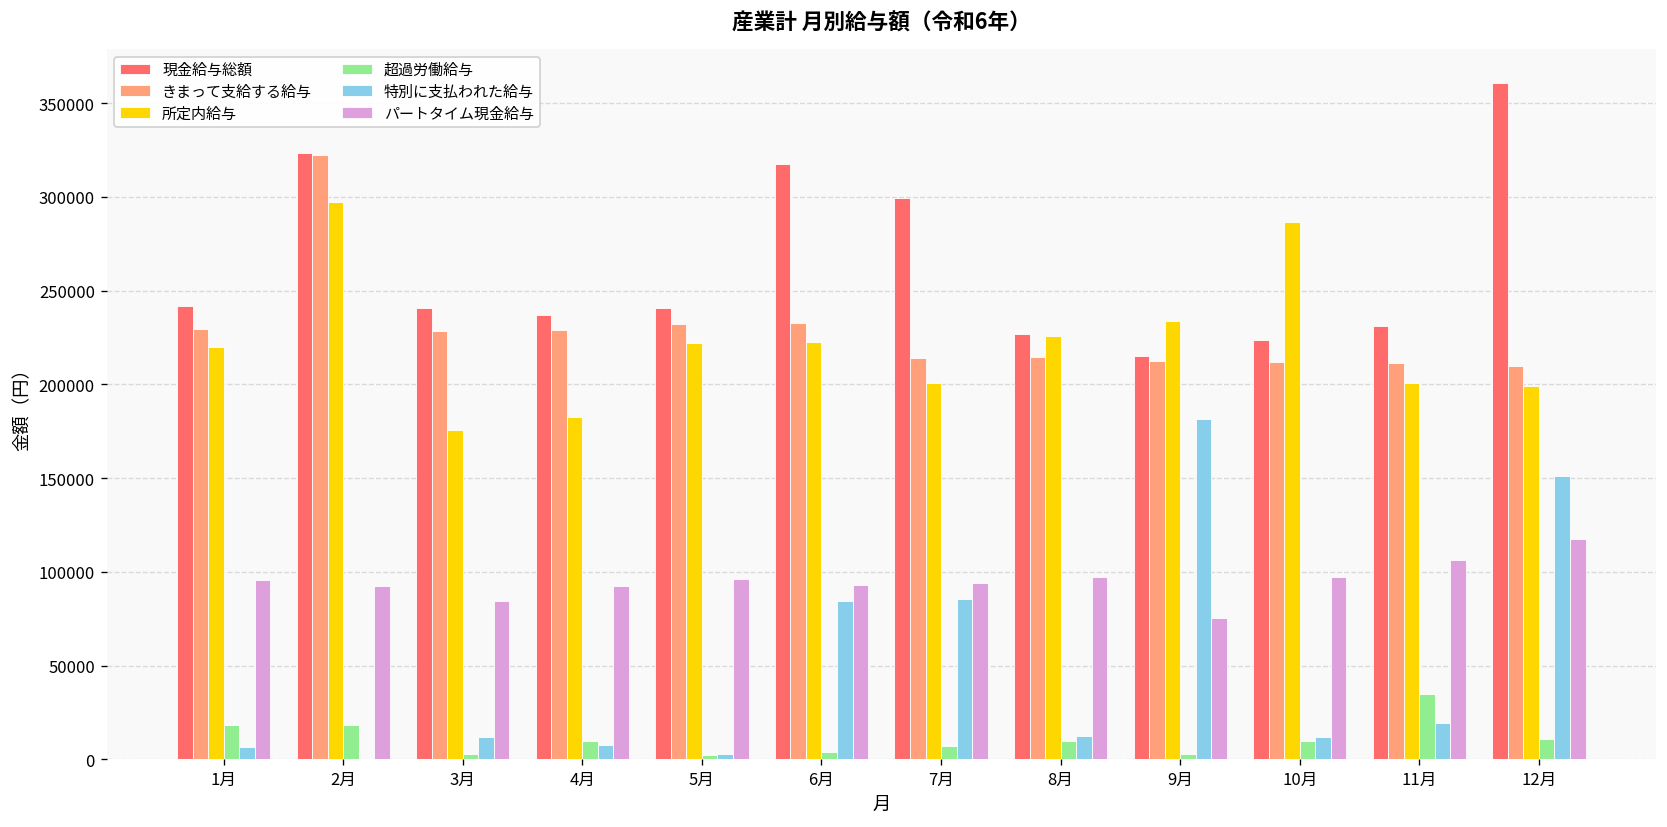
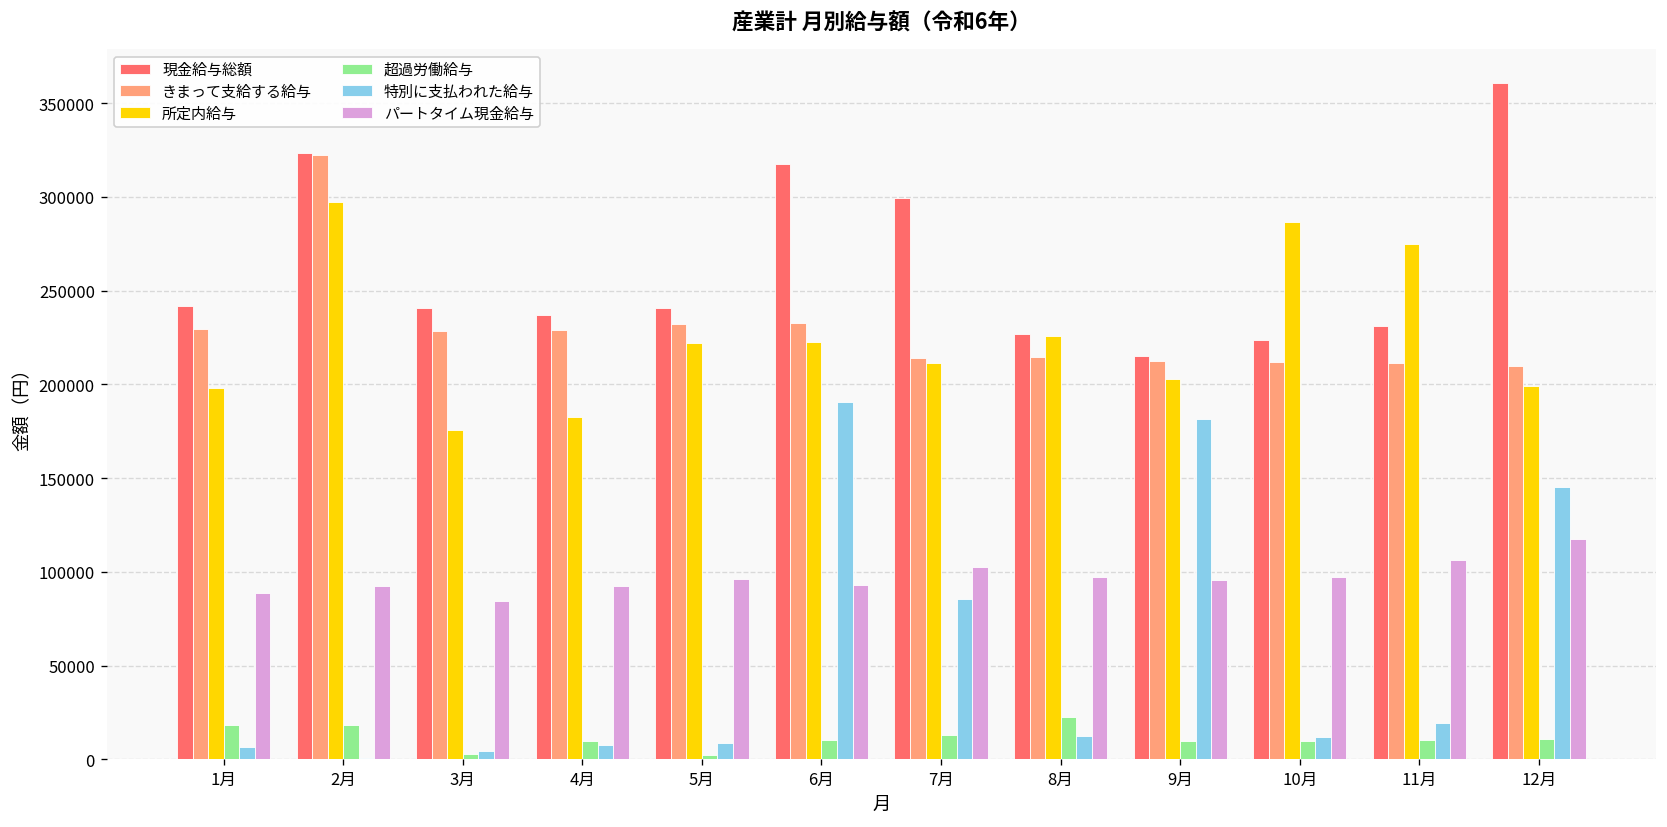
所定内給与, 1月: 220000 -> 198000
パートタイム現金給与, 1月: 96000 -> 89000
特別に支払われた給与, 3月: 12000 -> 4000
特別に支払われた給与, 5月: 3000 -> 9000
超過労働給与, 6月: 4000 -> 11000
特別に支払われた給与, 6月: 84000 -> 191000
所定内給与, 7月: 201000 -> 211000
超過労働給与, 7月: 7000 -> 13000
パートタイム現金給与, 7月: 94000 -> 103000
超過労働給与, 8月: 10000 -> 23000
所定内給与, 9月: 234000 -> 203000
超過労働給与, 9月: 3000 -> 10000
パートタイム現金給与, 9月: 76000 -> 96000
所定内給与, 11月: 201000 -> 275000
超過労働給与, 11月: 35000 -> 10000
特別に支払われた給与, 12月: 151000 -> 145000
